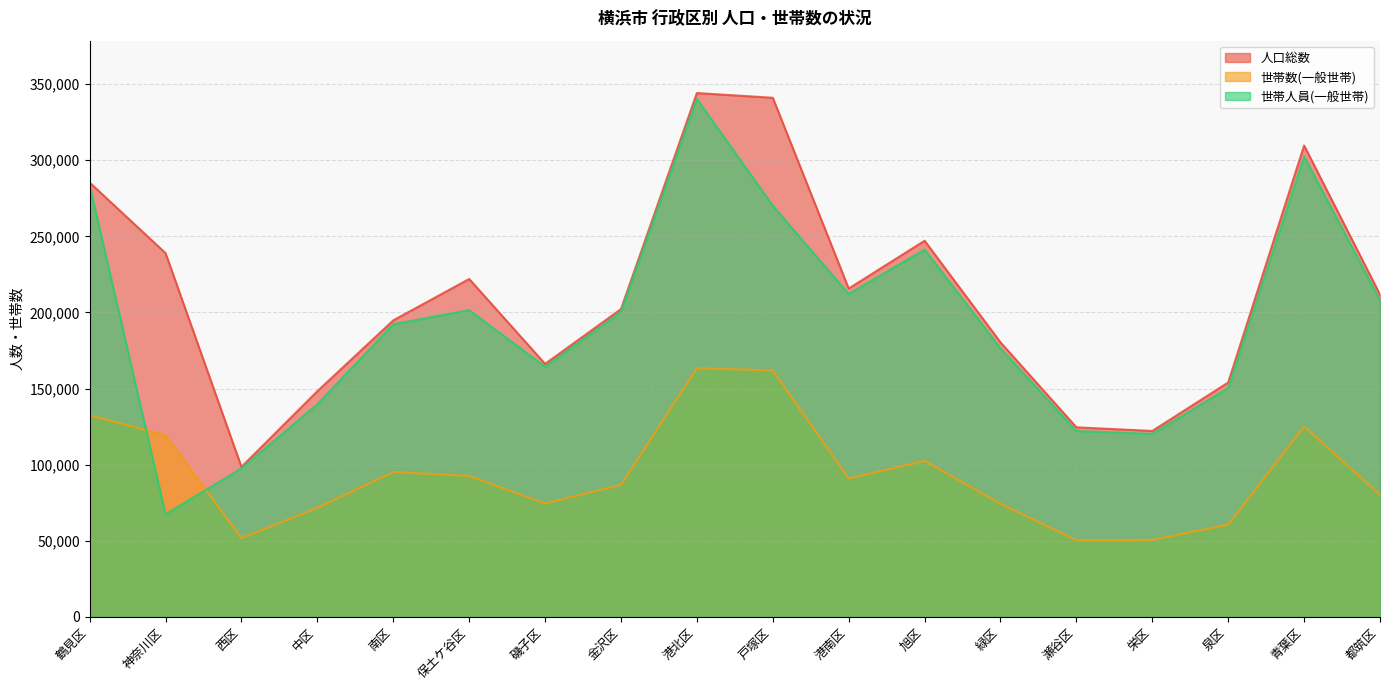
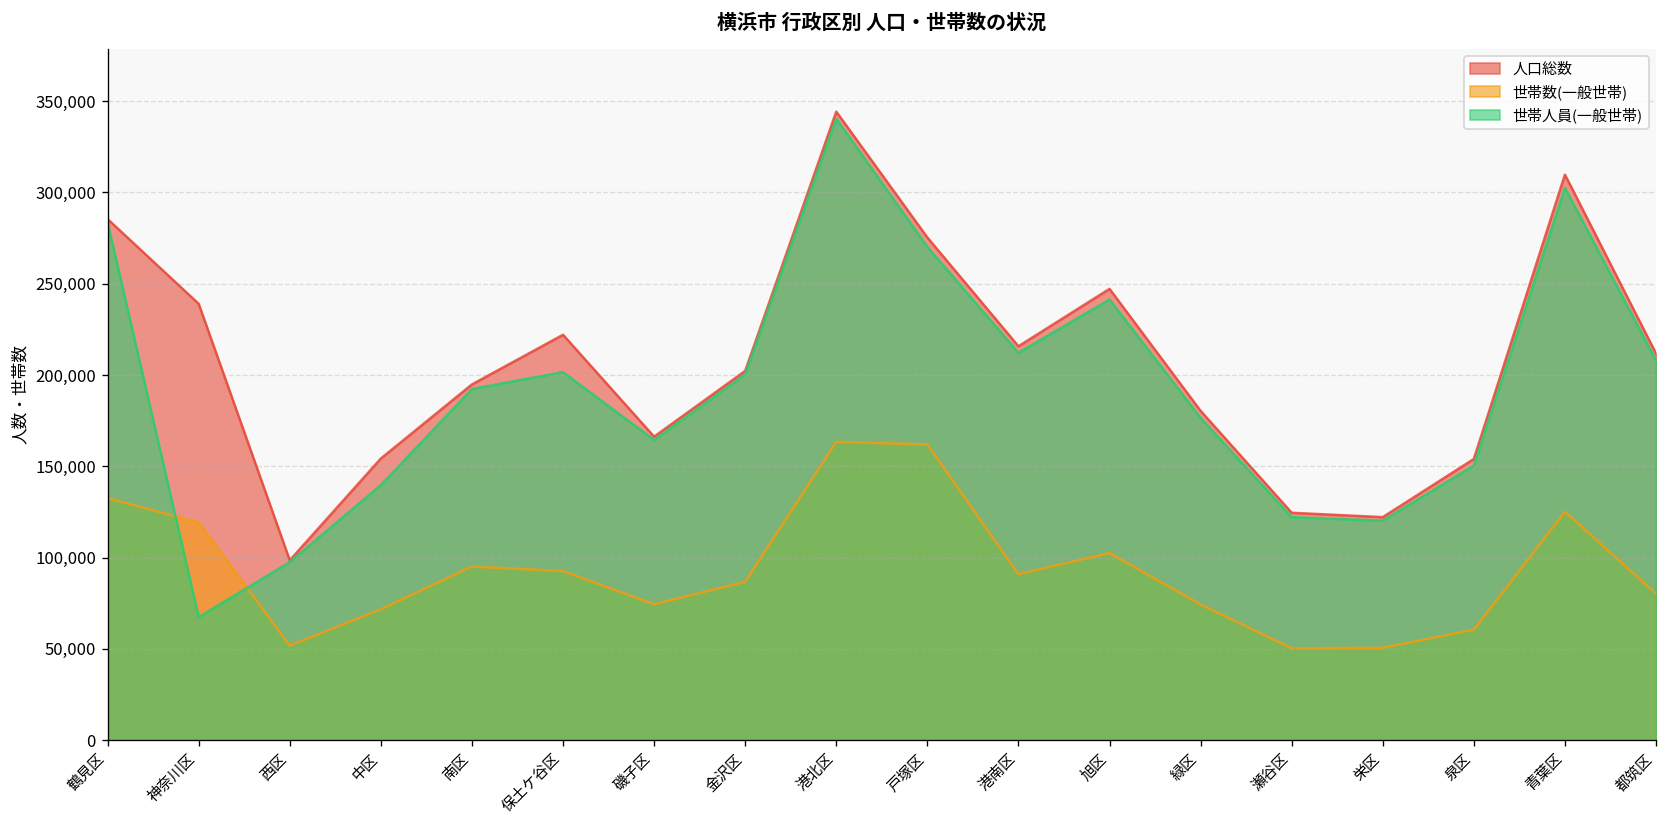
人口総数, 中区: 148,000 -> 154,000
人口総数, 戸塚区: 341,000 -> 275,000
